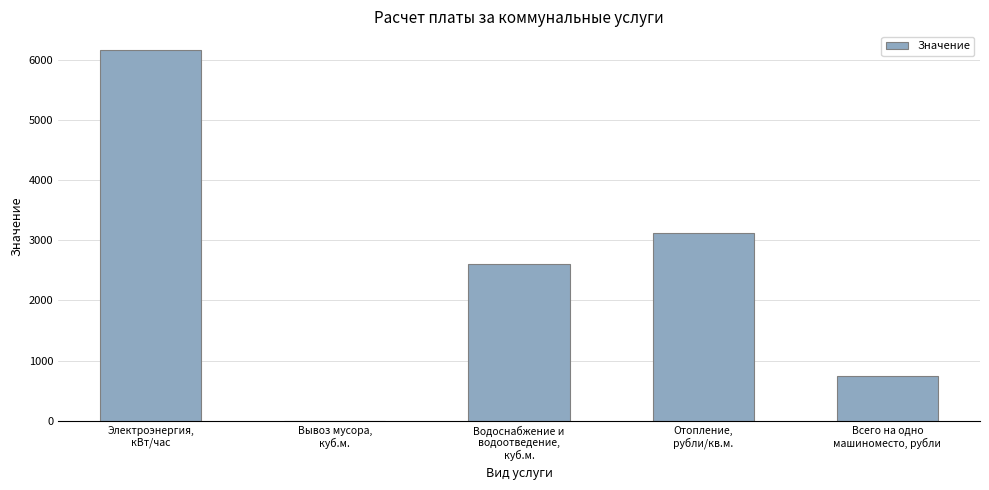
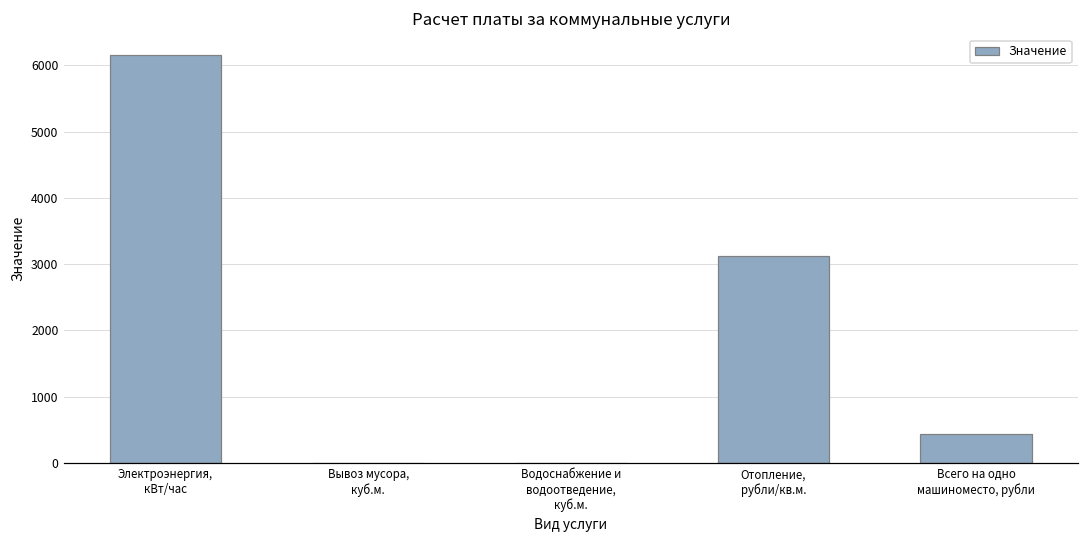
Водоснабжение и водоотведение, куб.м.: 2600 -> 0
Всего на одно машиноместо, рубли: 800 -> 400
